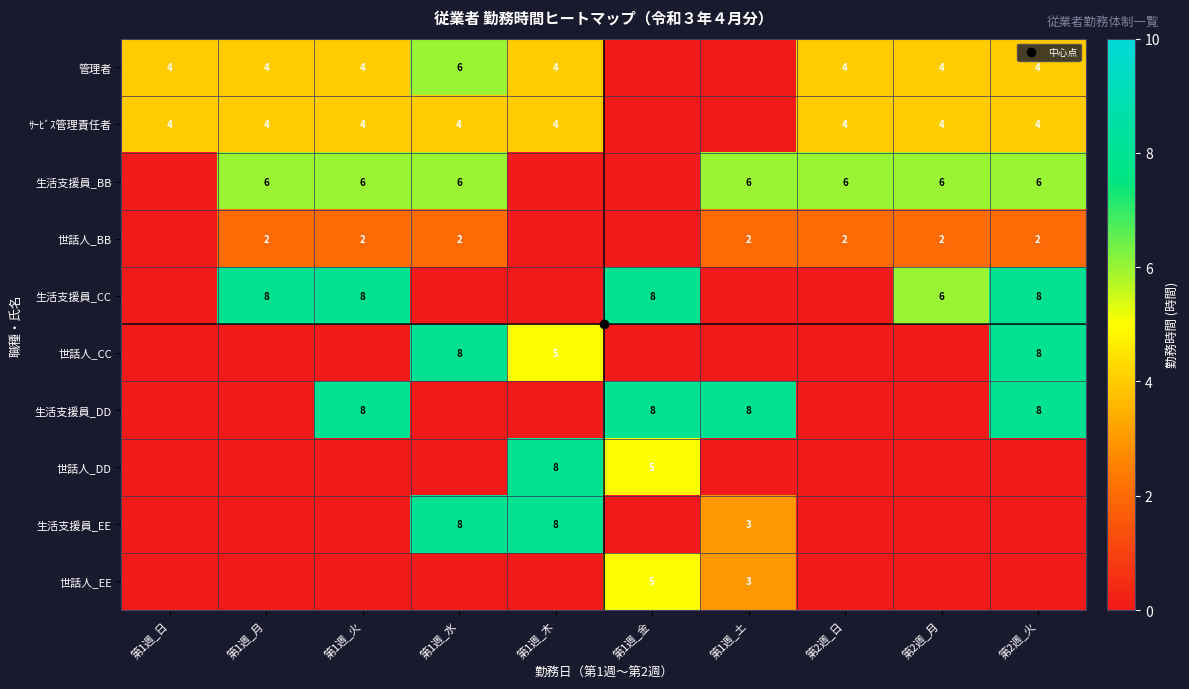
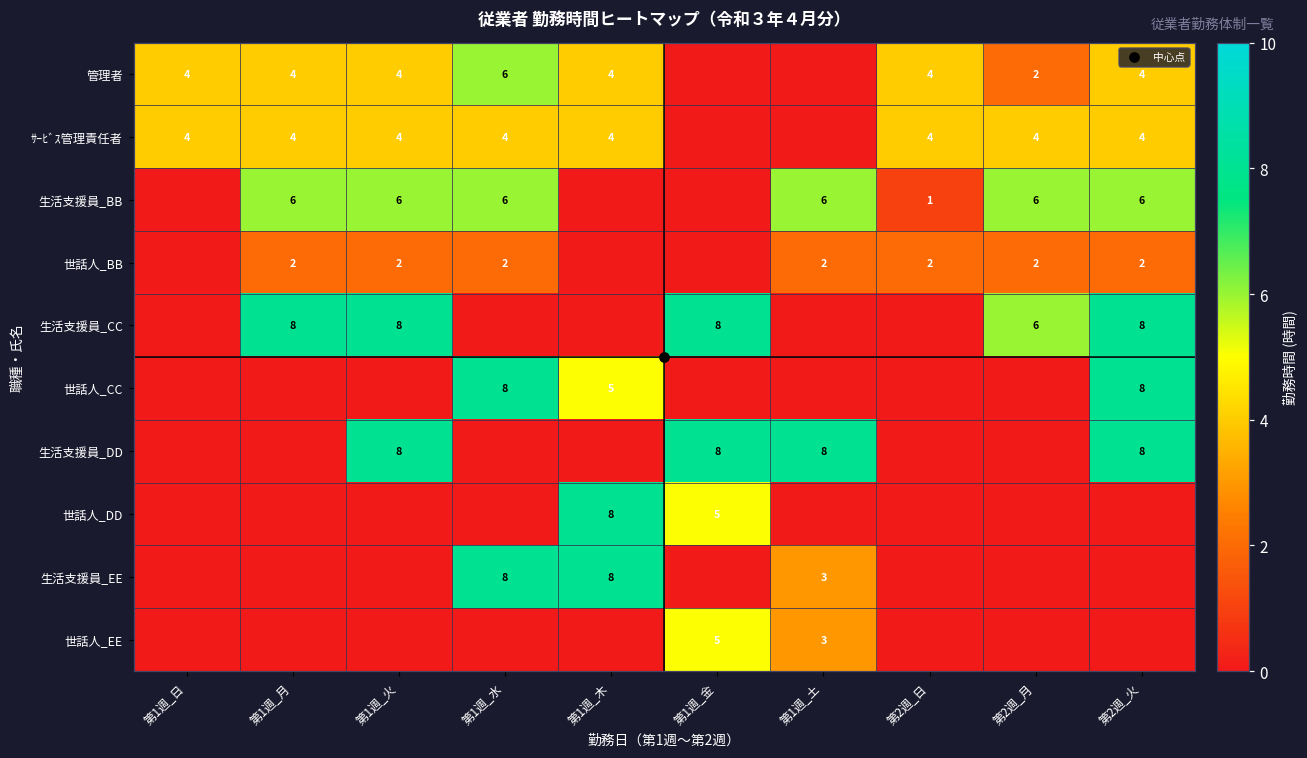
管理者, 第2週_月: 4 -> 2
生活支援員_BB, 第2週_日: 6 -> 1
